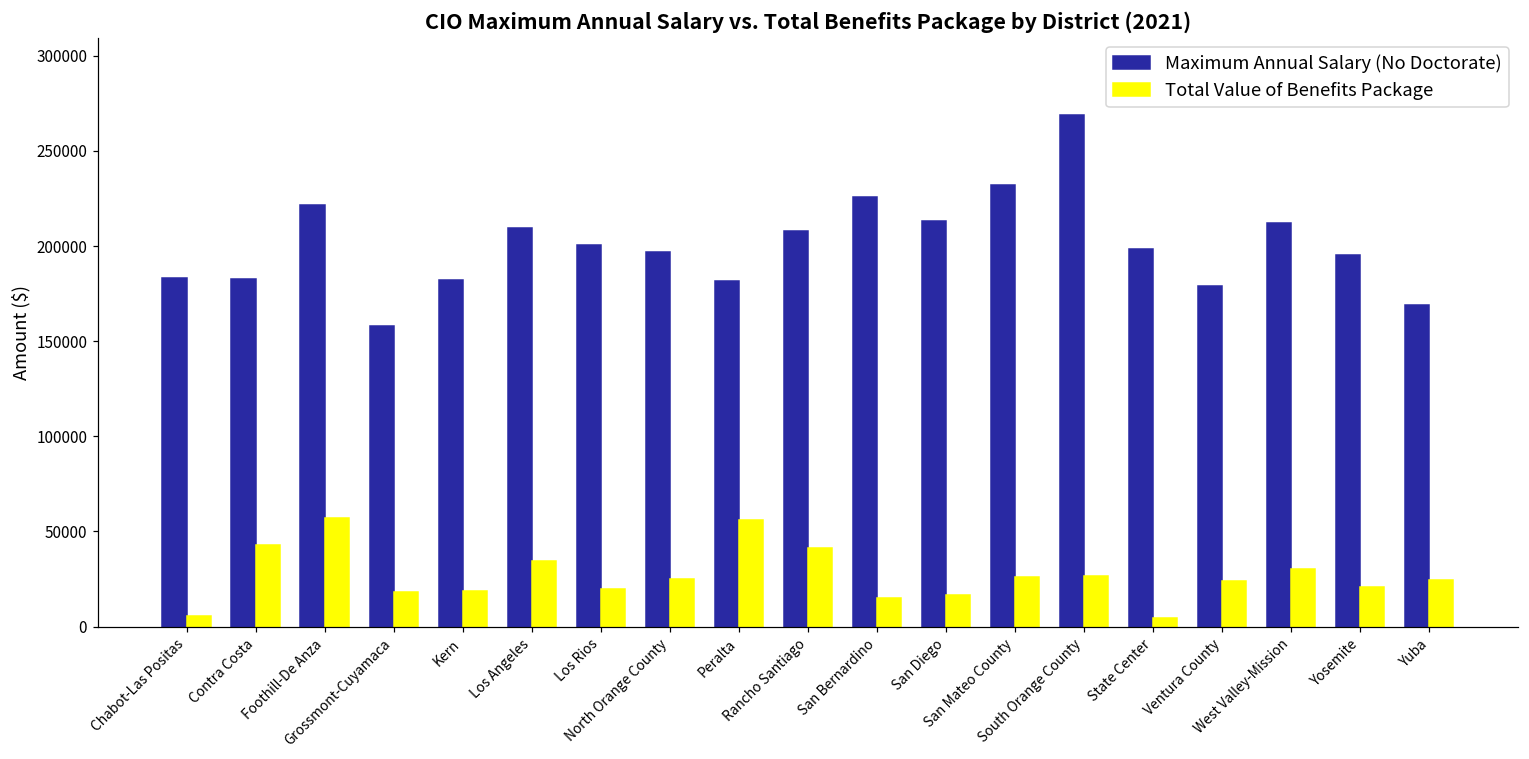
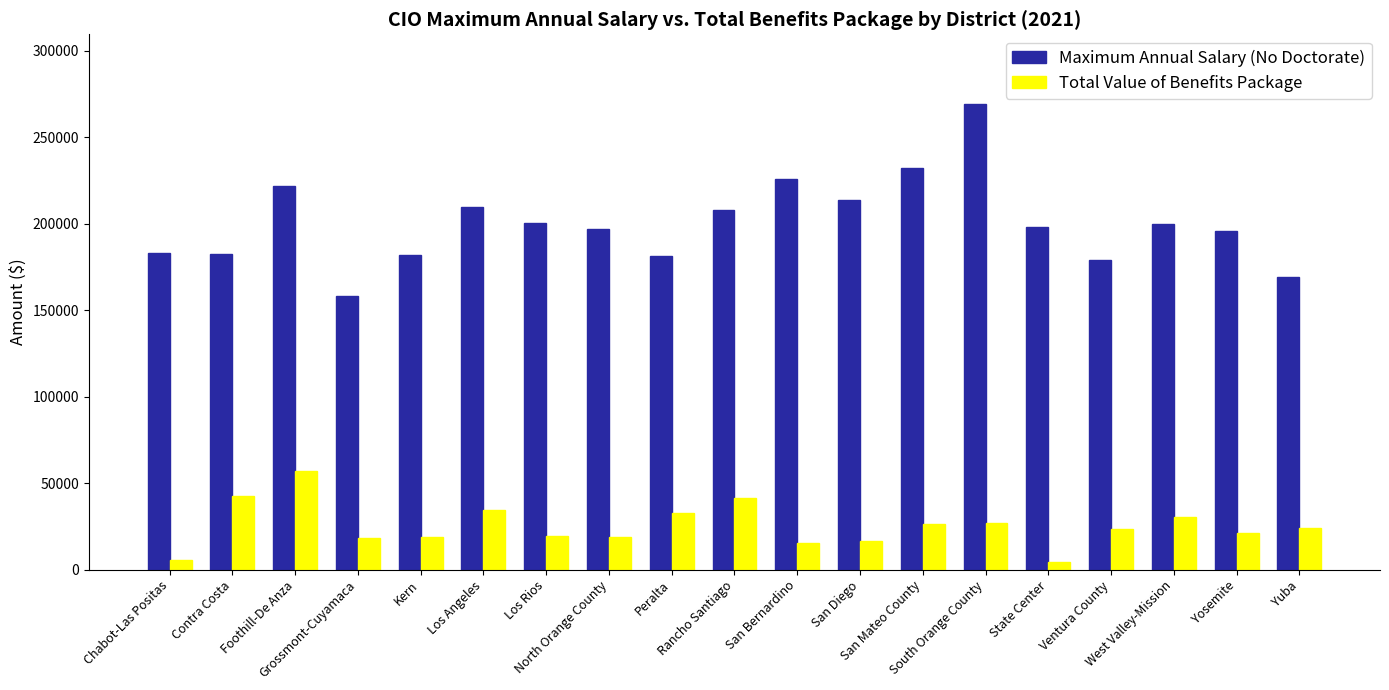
Total Value of Benefits Package, North Orange County: 25000 -> 19000
Total Value of Benefits Package, Peralta: 56000 -> 33000
Maximum Annual Salary (No Doctorate), West Valley-Mission: 212000 -> 200000
